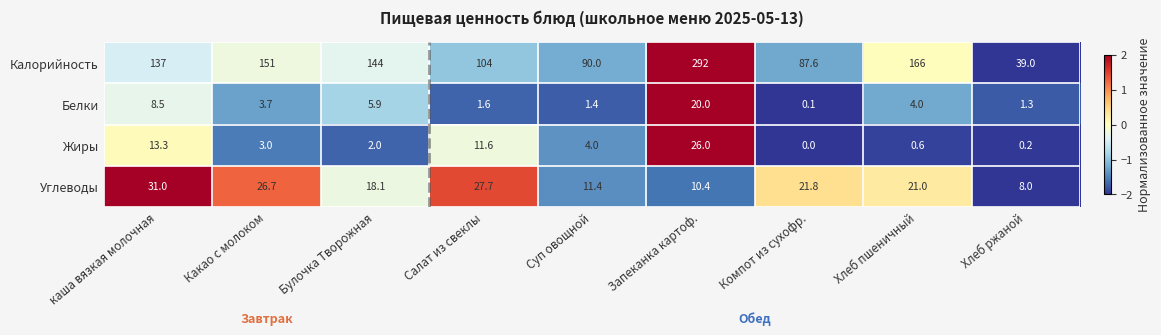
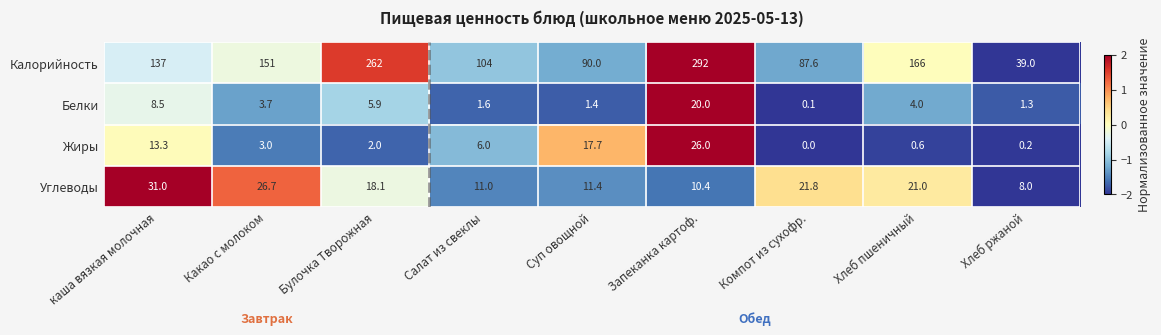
Калорийность, Булочка Творожная: 144 -> 262
Жиры, Салат из свеклы: 11.6 -> 6.0
Жиры, Суп овощной: 4.0 -> 17.7
Углеводы, Салат из свеклы: 27.7 -> 11.0
